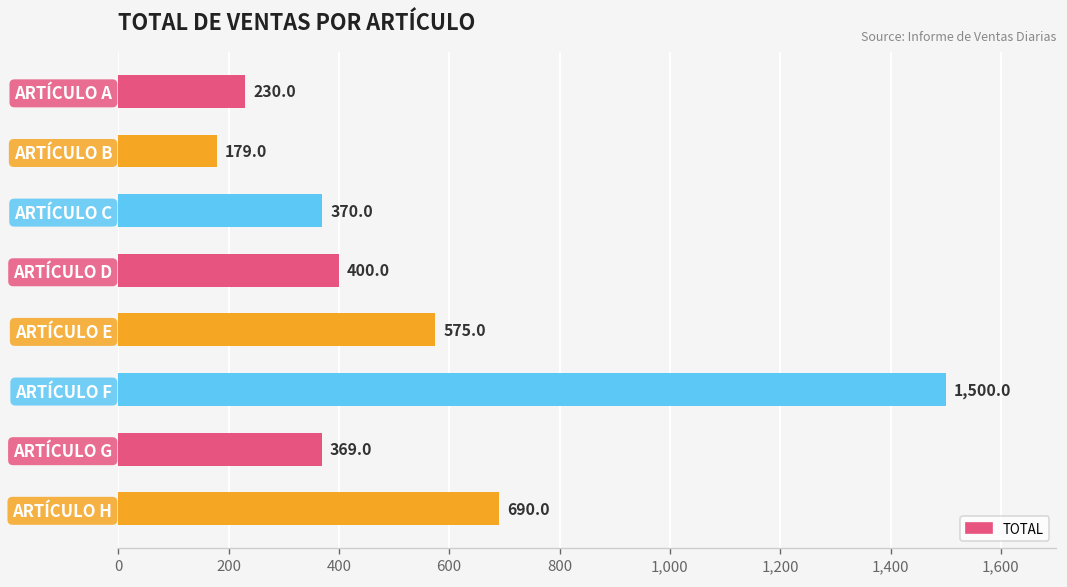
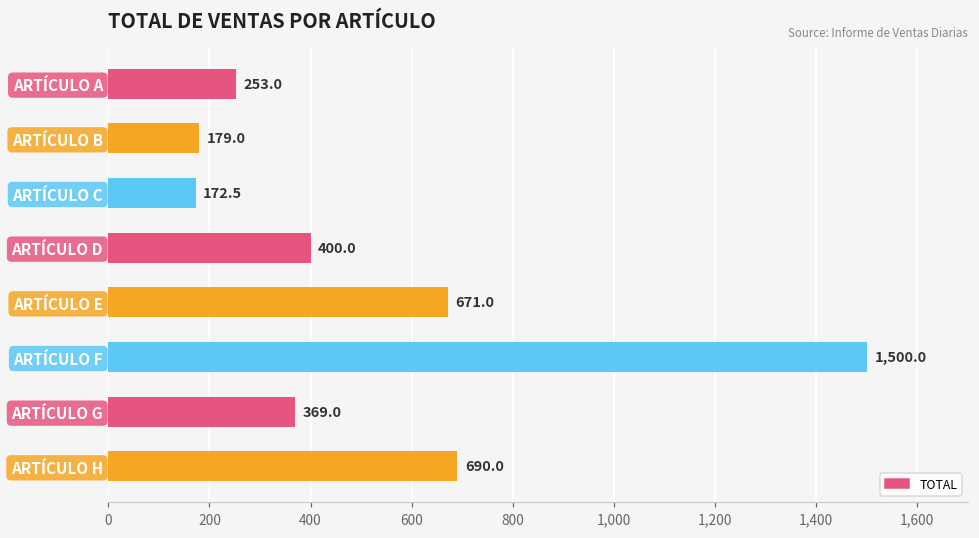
ARTÍCULO A: 230.0 -> 253.0
ARTÍCULO C: 370.0 -> 172.5
ARTÍCULO E: 575.0 -> 671.0
